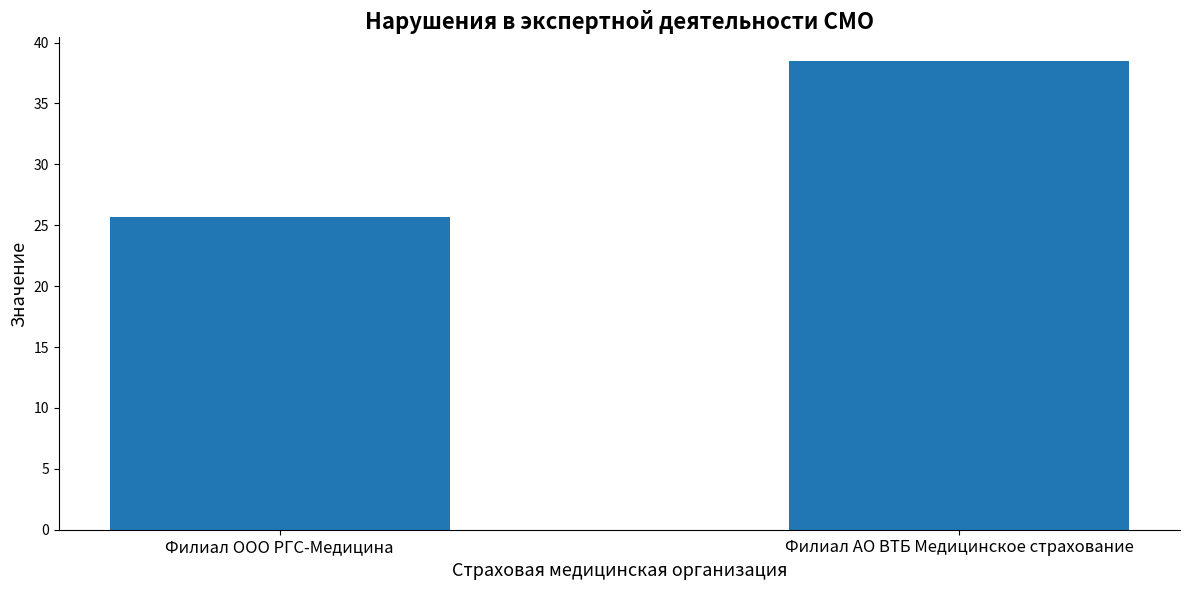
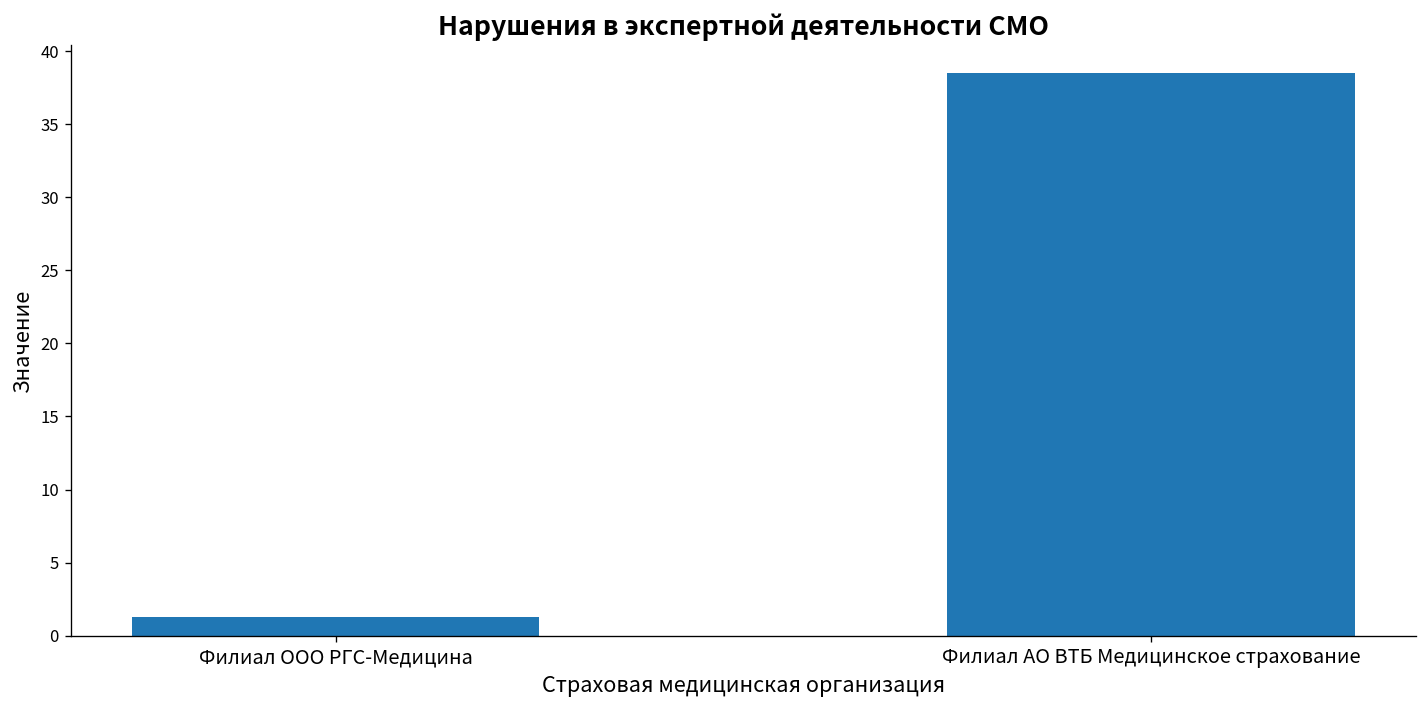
Филиал ООО РГС-Медицина: 25.7 -> 1.3
